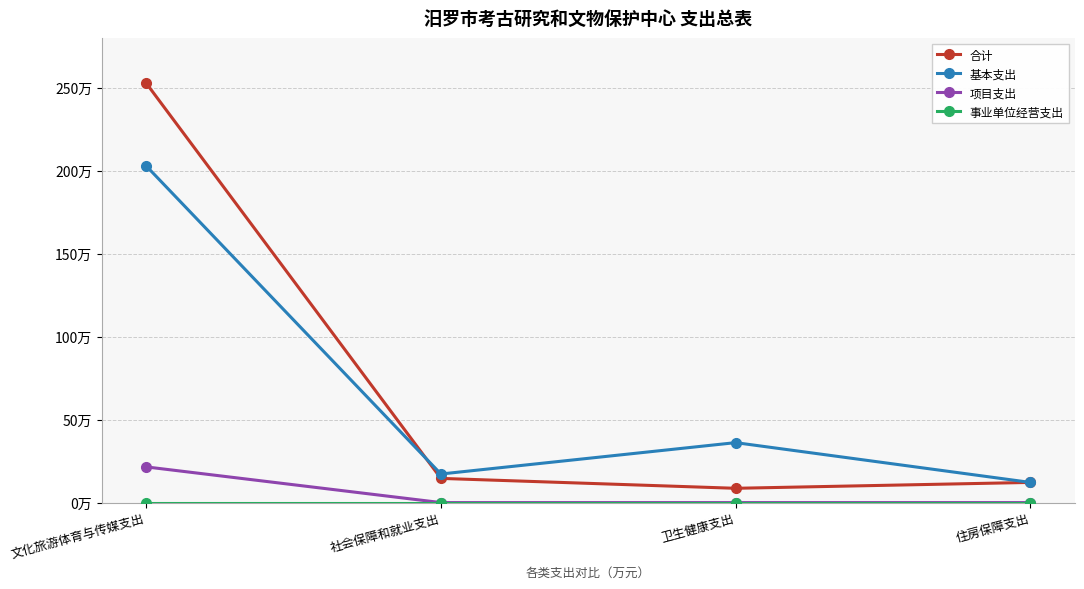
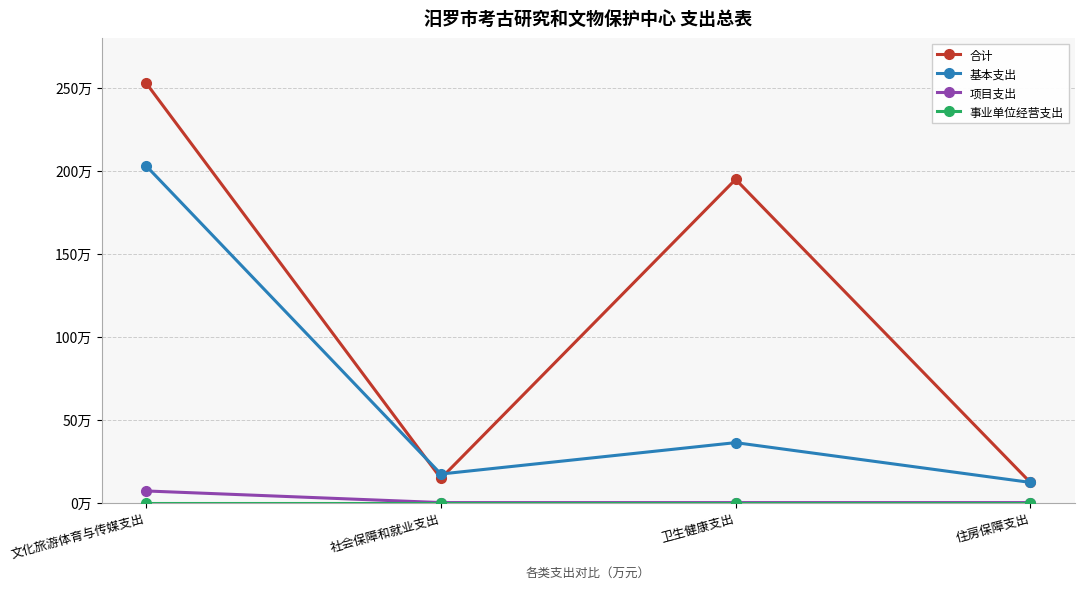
项目支出, 文化旅游体育与传媒支出: 22万 -> 7万
合计, 卫生健康支出: 9万 -> 195万
